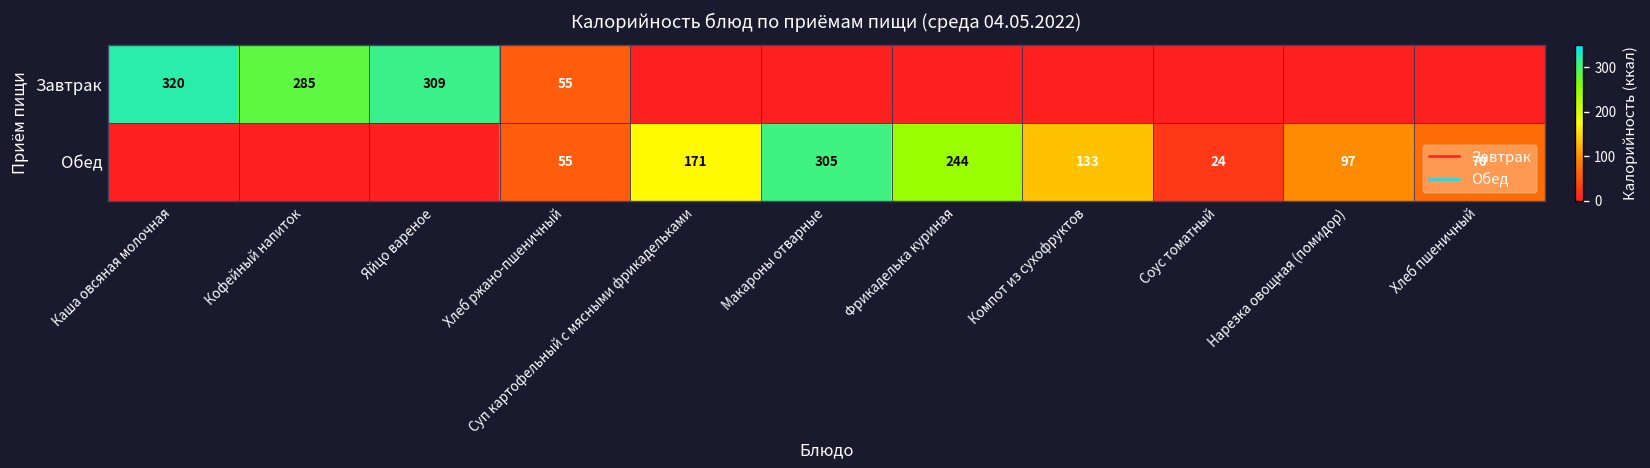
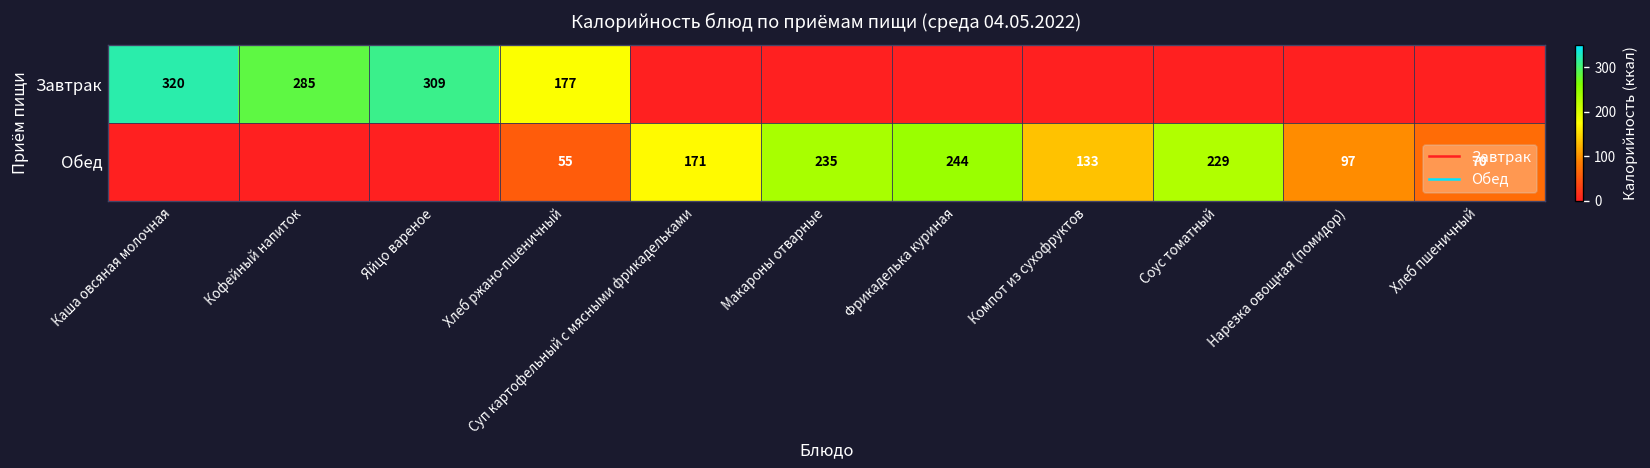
Завтрак, Хлеб ржано-пшеничный: 55 -> 177
Обед, Макароны отварные: 305 -> 235
Обед, Соус томатный: 24 -> 229
